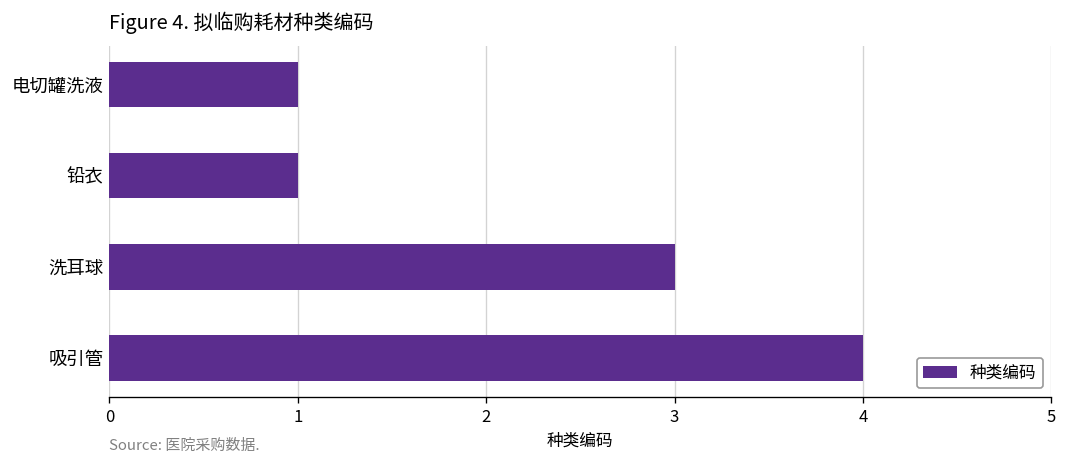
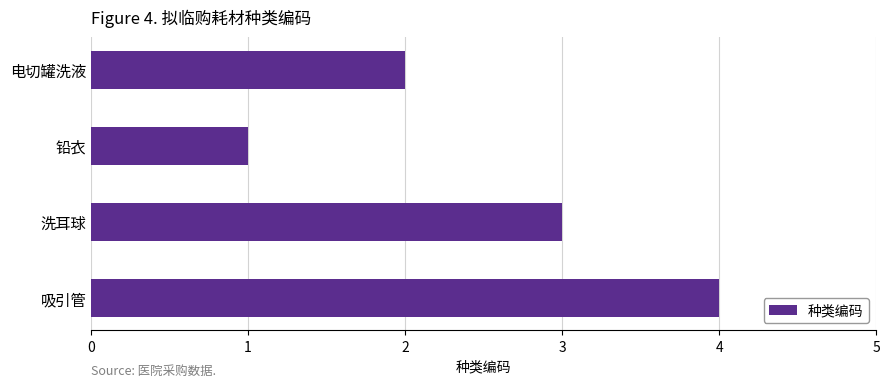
电切罐洗液: 1 -> 2
